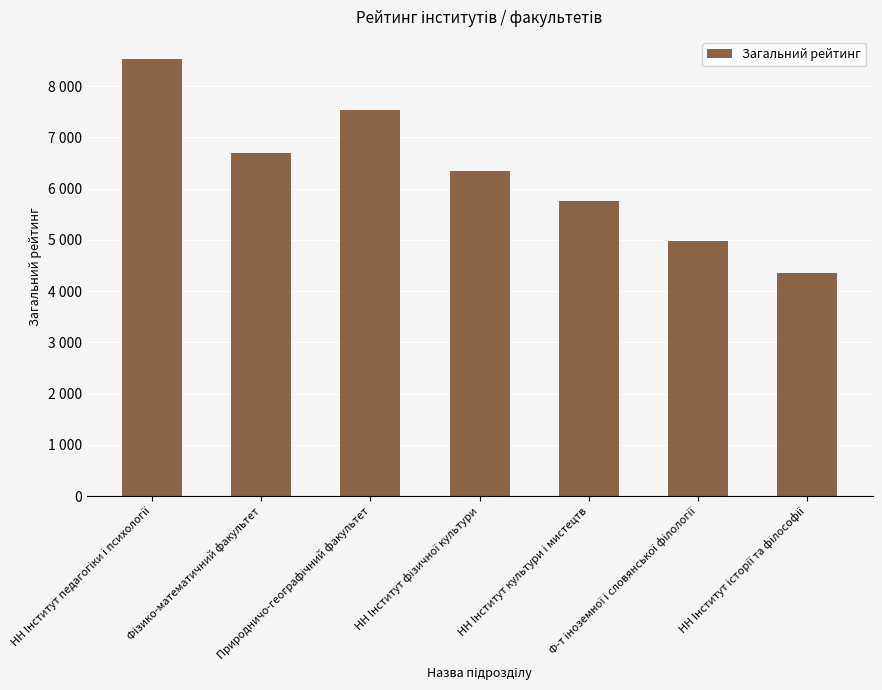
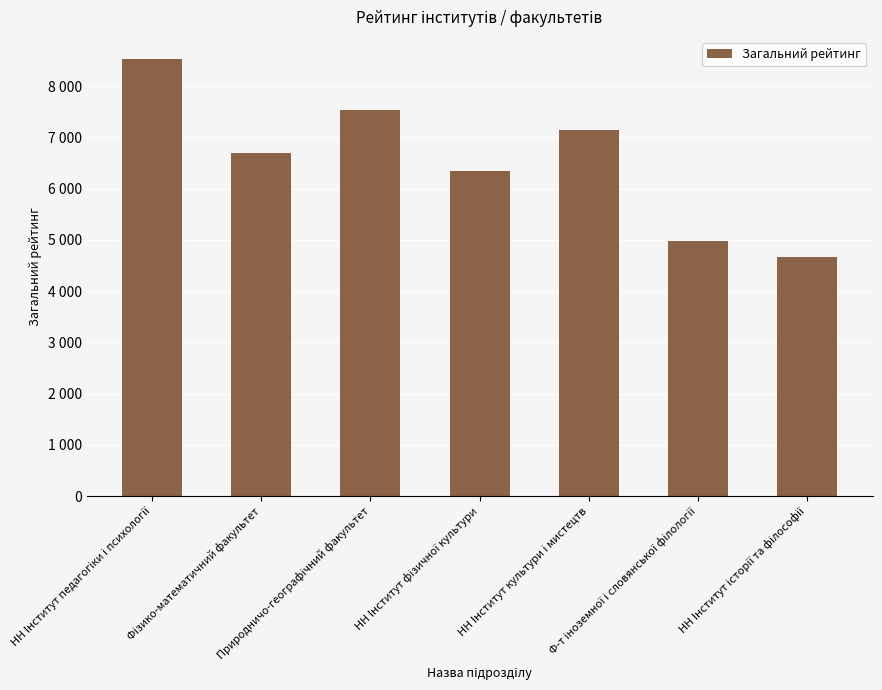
НН Інститут культури і мистецтв: 5800 -> 7200
НН Інститут історії та філософії: 4400 -> 4700
